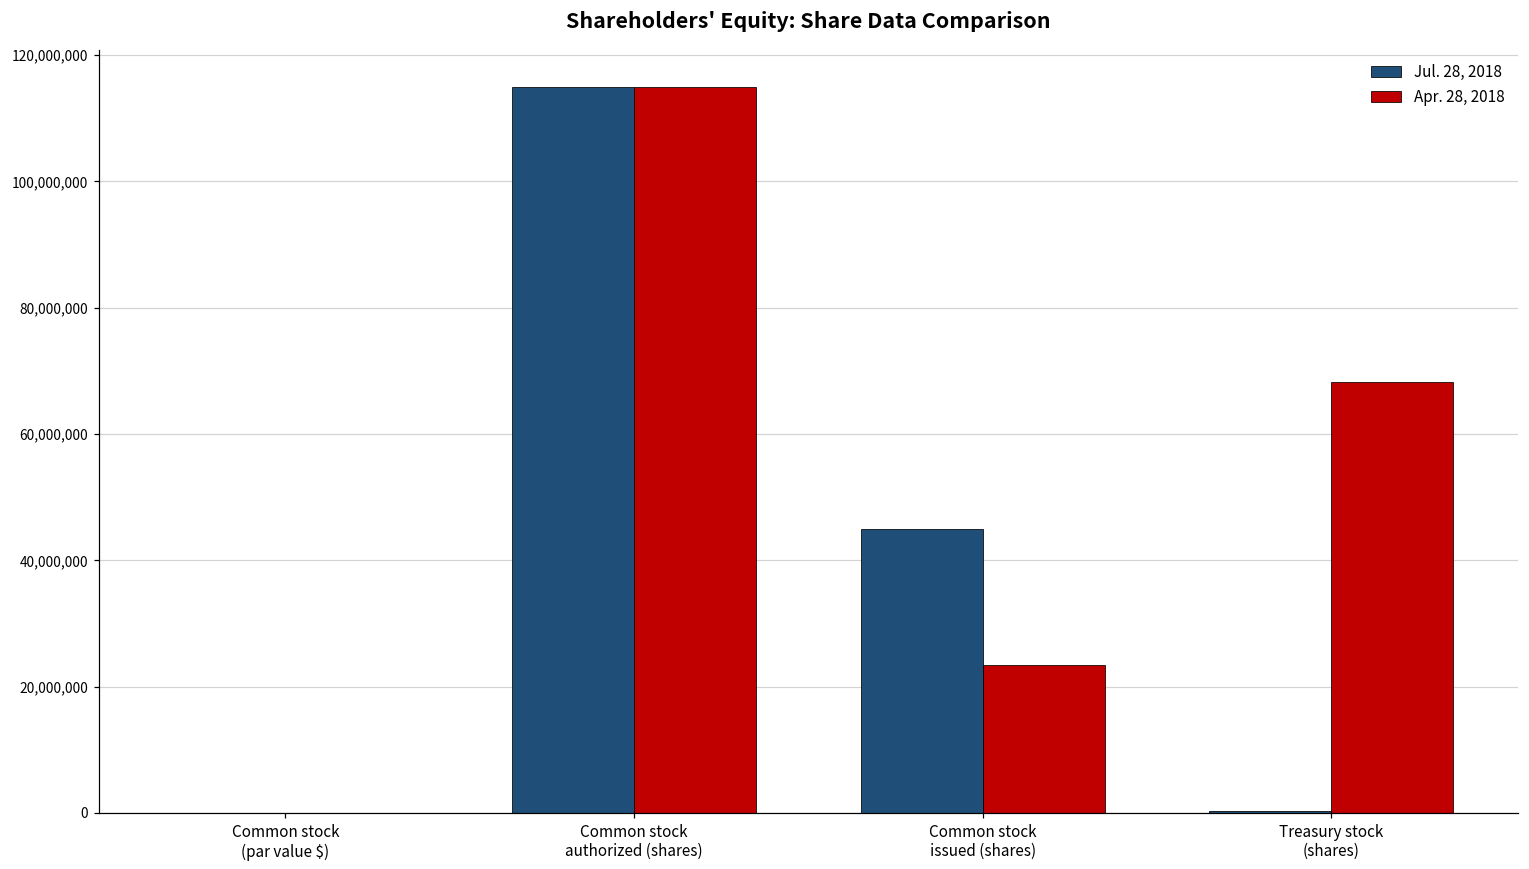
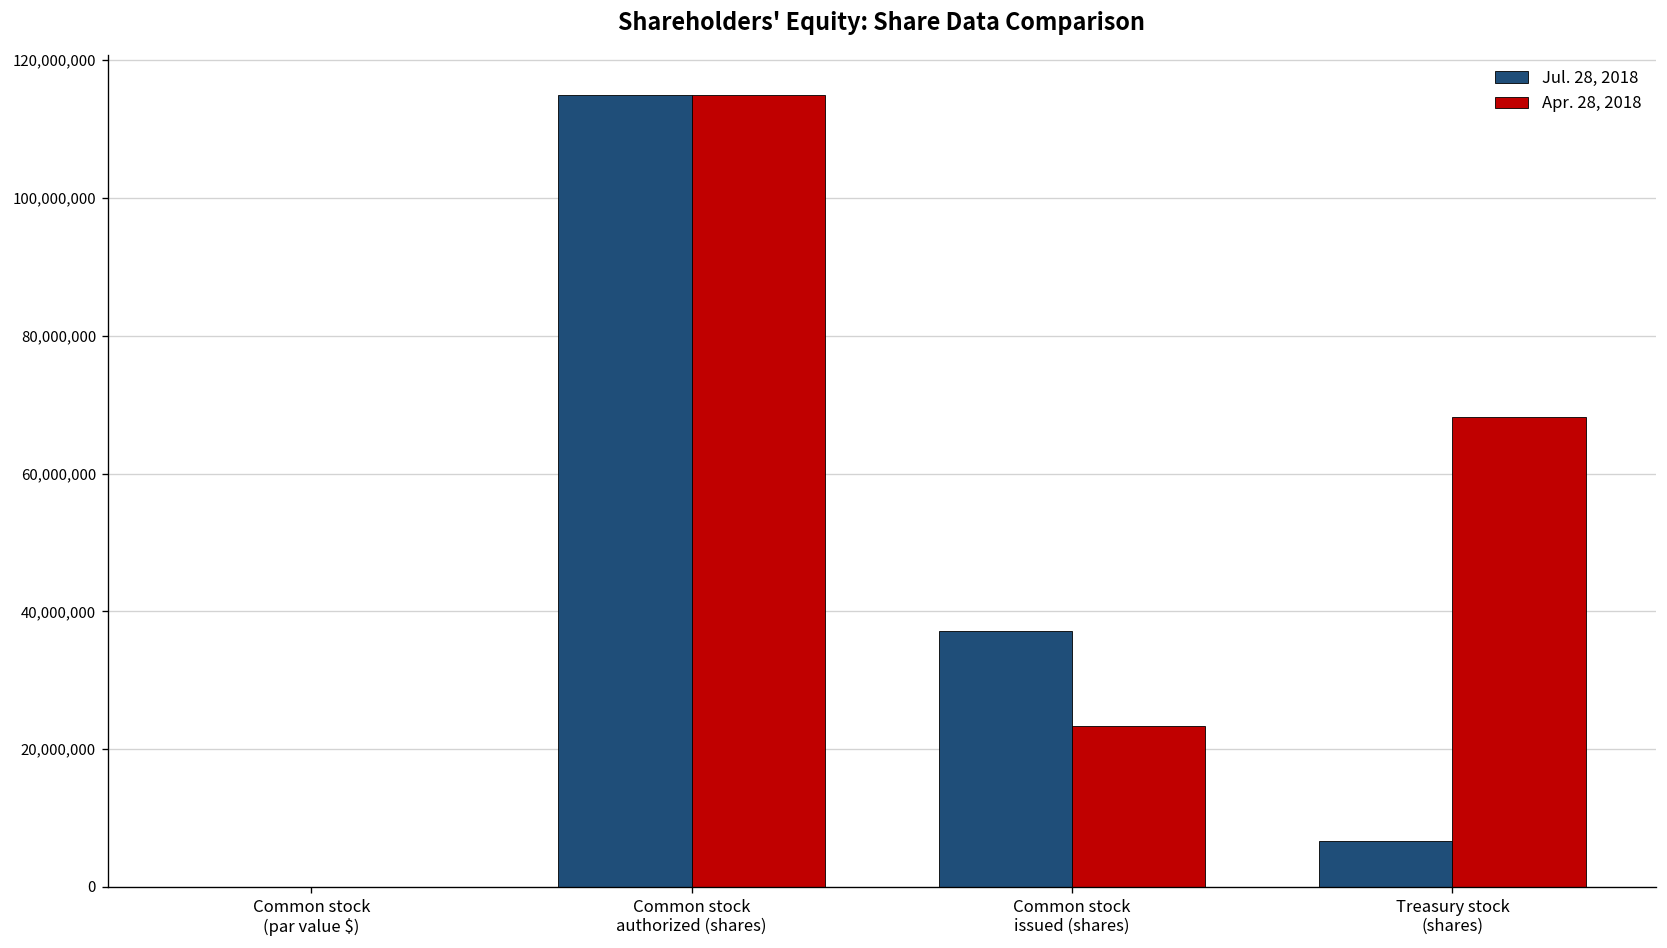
Jul. 28, 2018, Common stock issued (shares): 45,000,000 -> 37,000,000
Jul. 28, 2018, Treasury stock (shares): 0 -> 7,000,000
